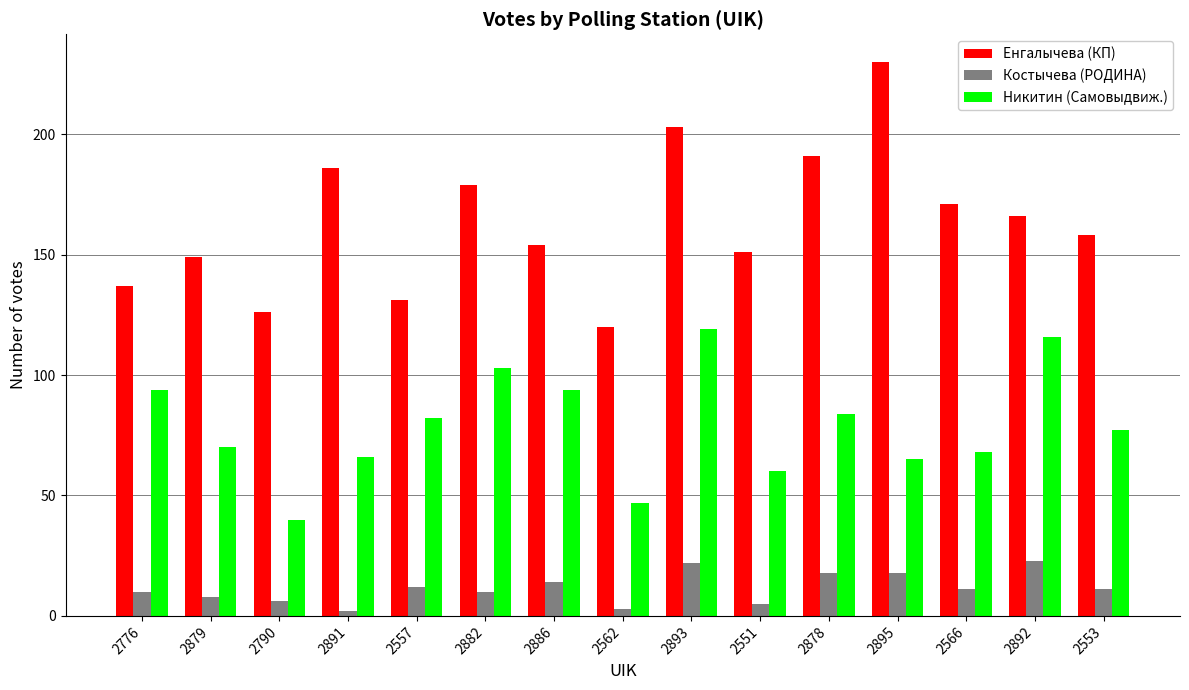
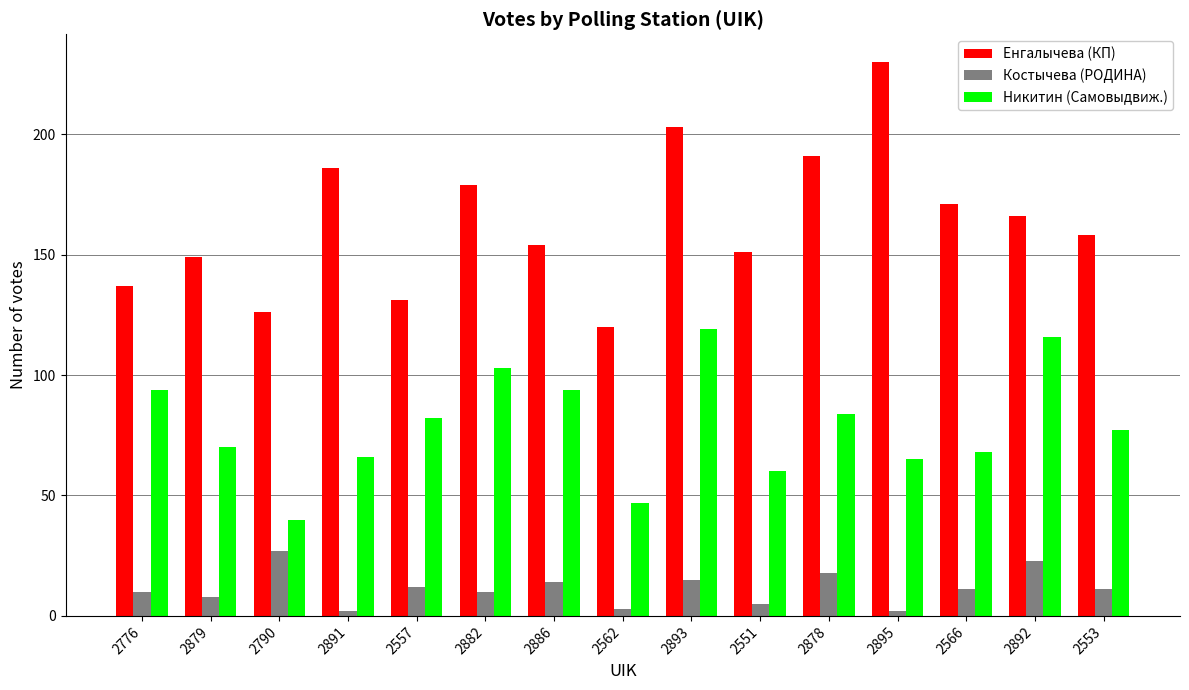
Костычева (РОДИНА), 2790: 6 -> 27
Костычева (РОДИНА), 2893: 22 -> 15
Костычева (РОДИНА), 2895: 18 -> 2
